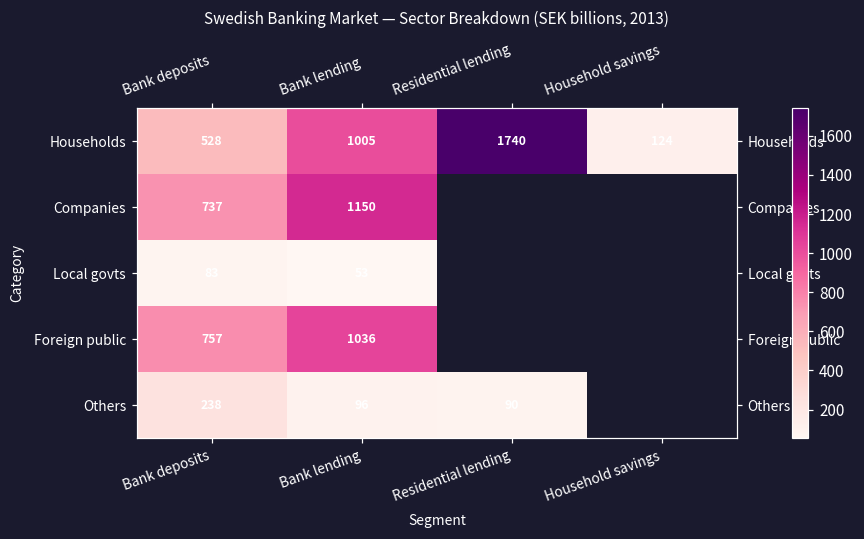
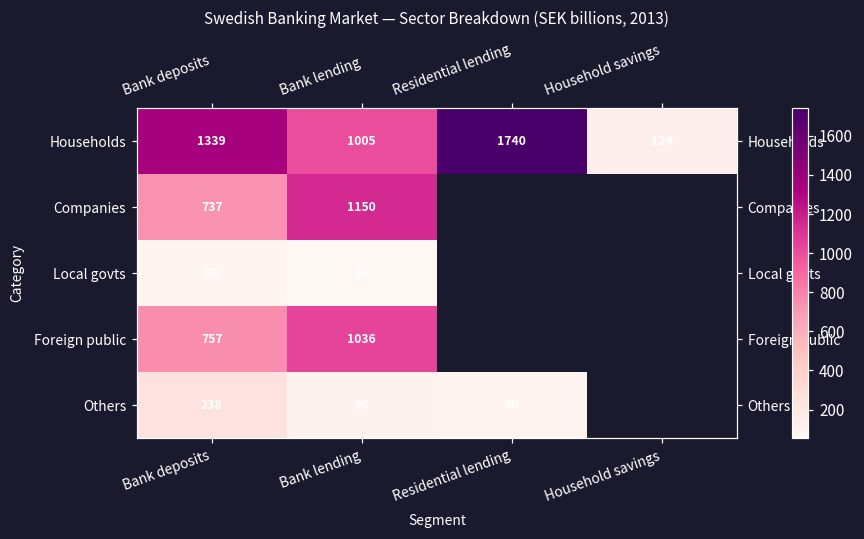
Households, Bank deposits: 528 -> 1339
